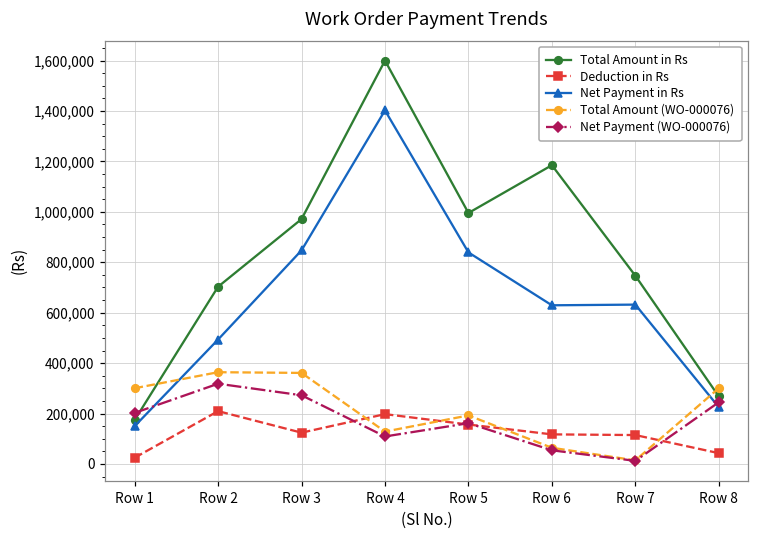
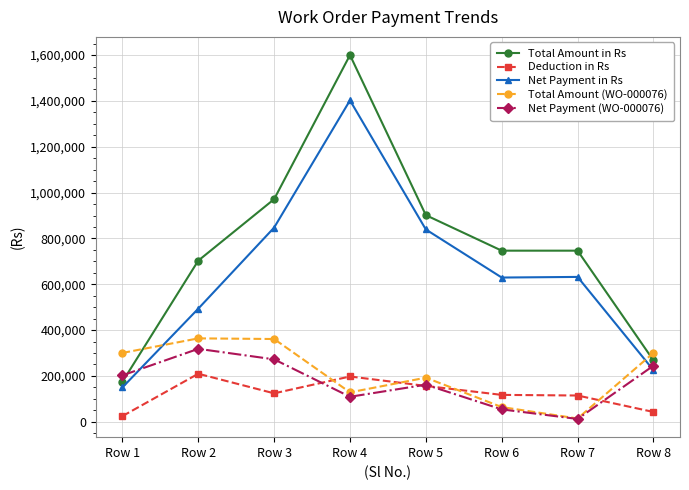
Total Amount in Rs, Row 5: 1,000,000 -> 900,000
Total Amount in Rs, Row 6: 1,190,000 -> 750,000
